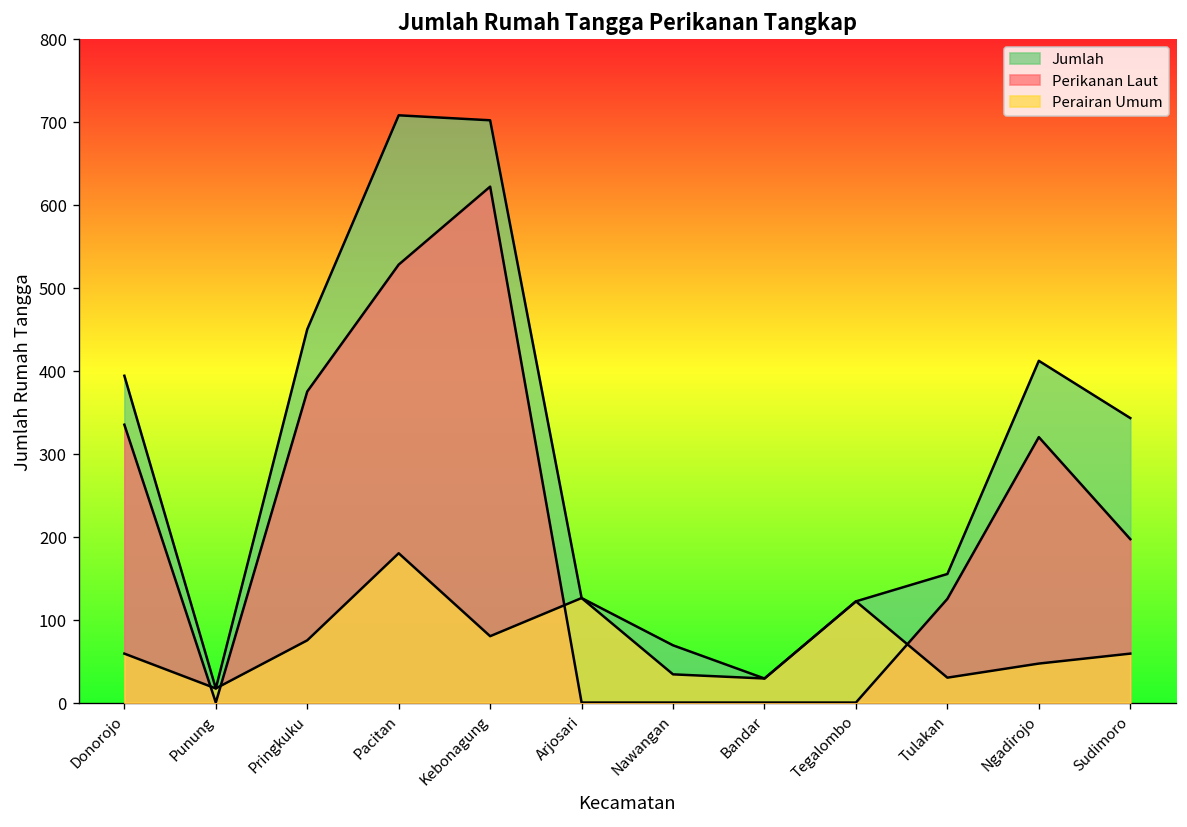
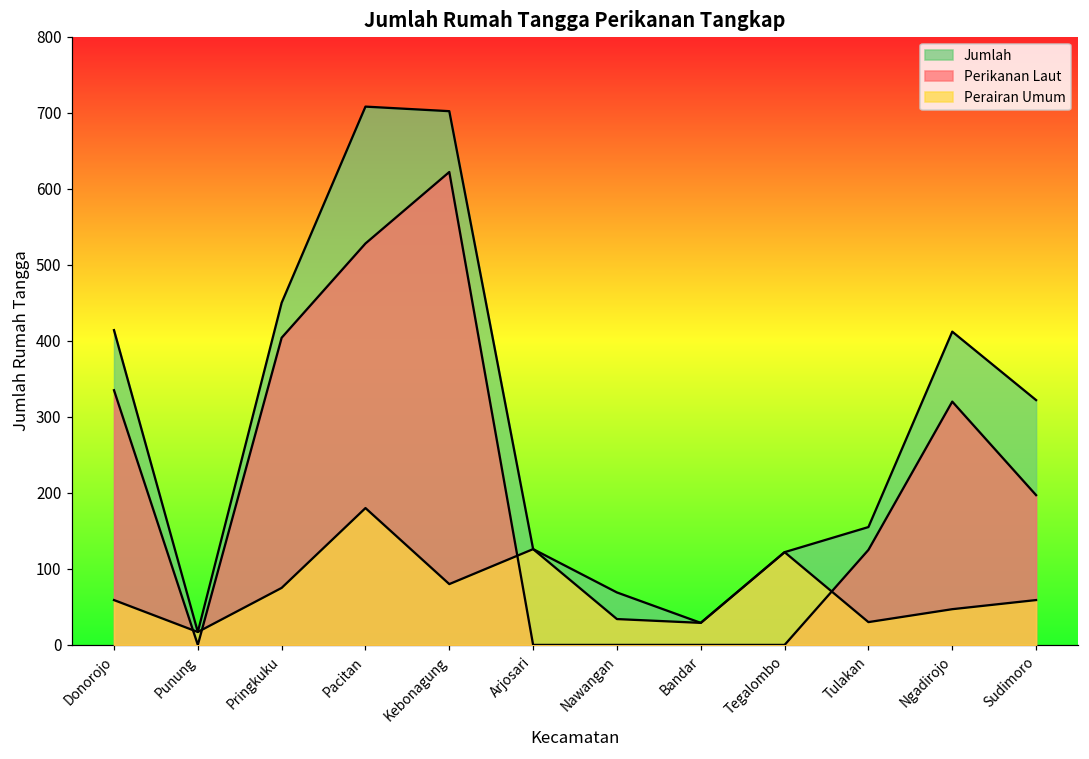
Jumlah, Donorojo: 390 -> 410
Perikanan Laut, Pringkuku: 380 -> 400
Jumlah, Sudimoro: 340 -> 320
